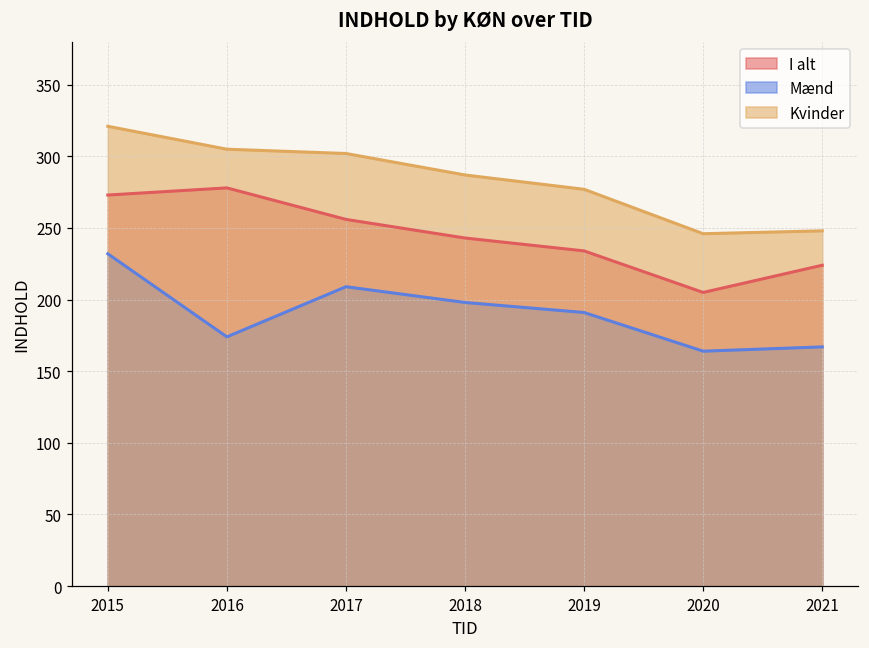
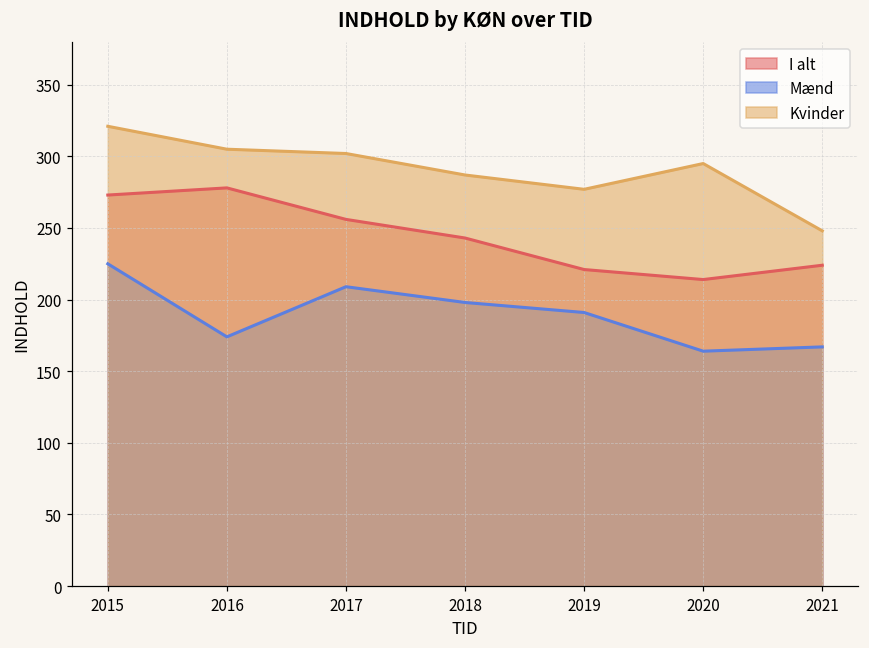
Mænd, 2015: 232 -> 225
I alt, 2019: 234 -> 221
I alt, 2020: 205 -> 214
Kvinder, 2020: 246 -> 295
